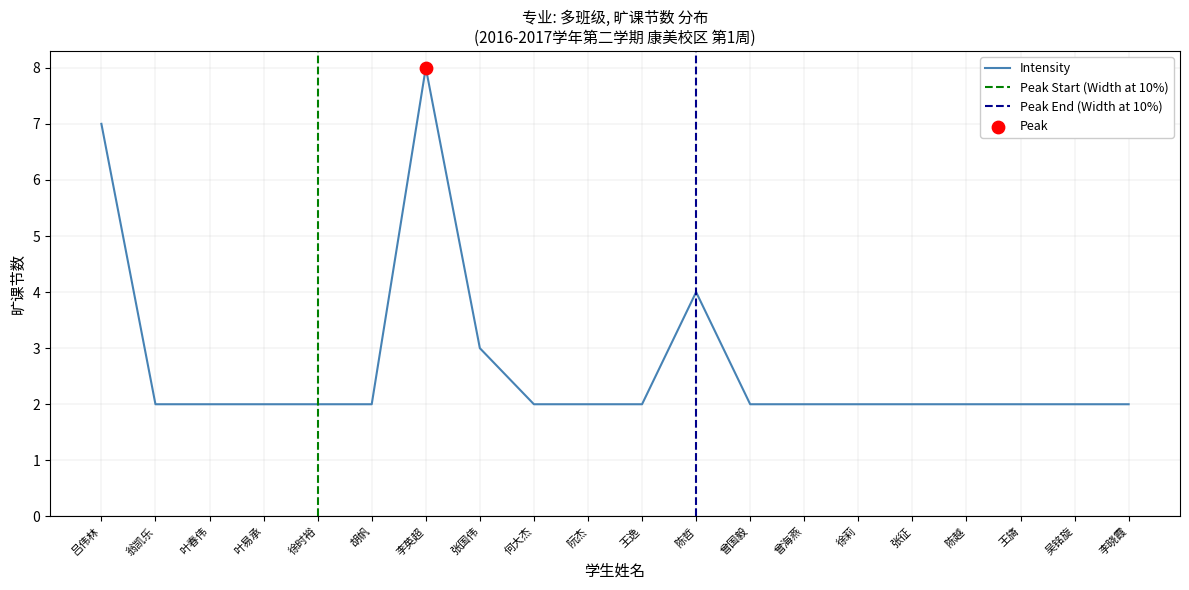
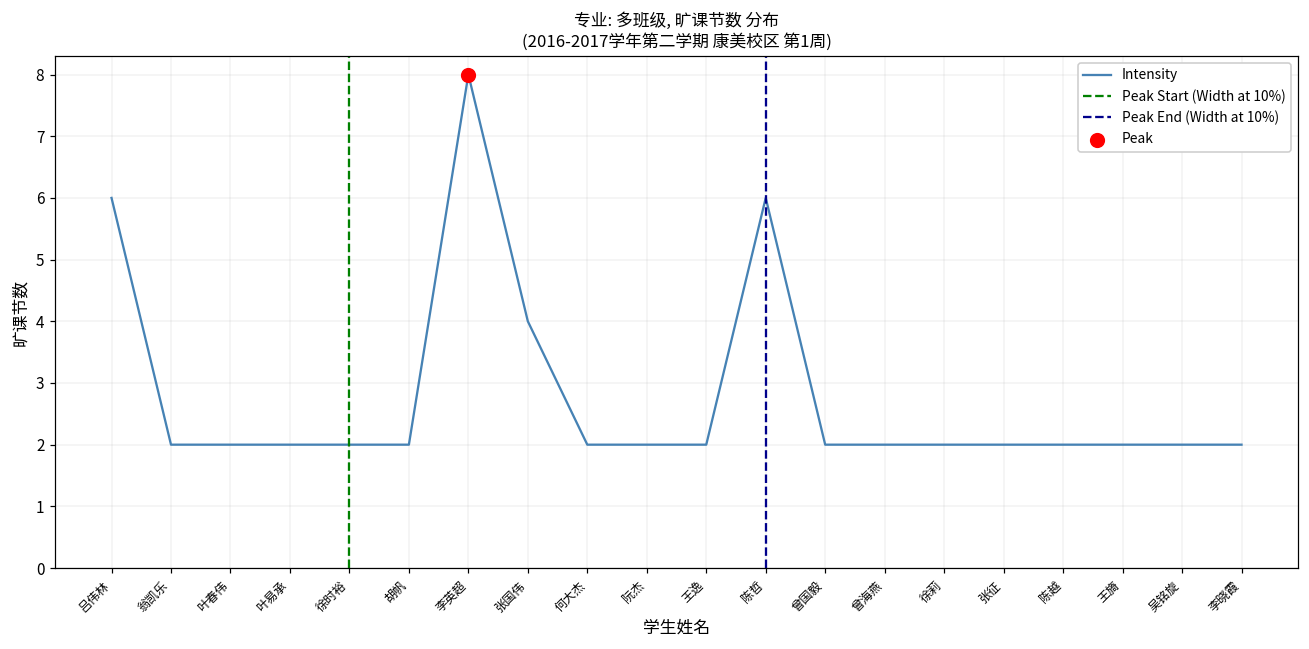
Intensity, 吕伟林: 7 -> 6
Intensity, 张国伟: 3 -> 4
Intensity, 陈哲: 4 -> 6
